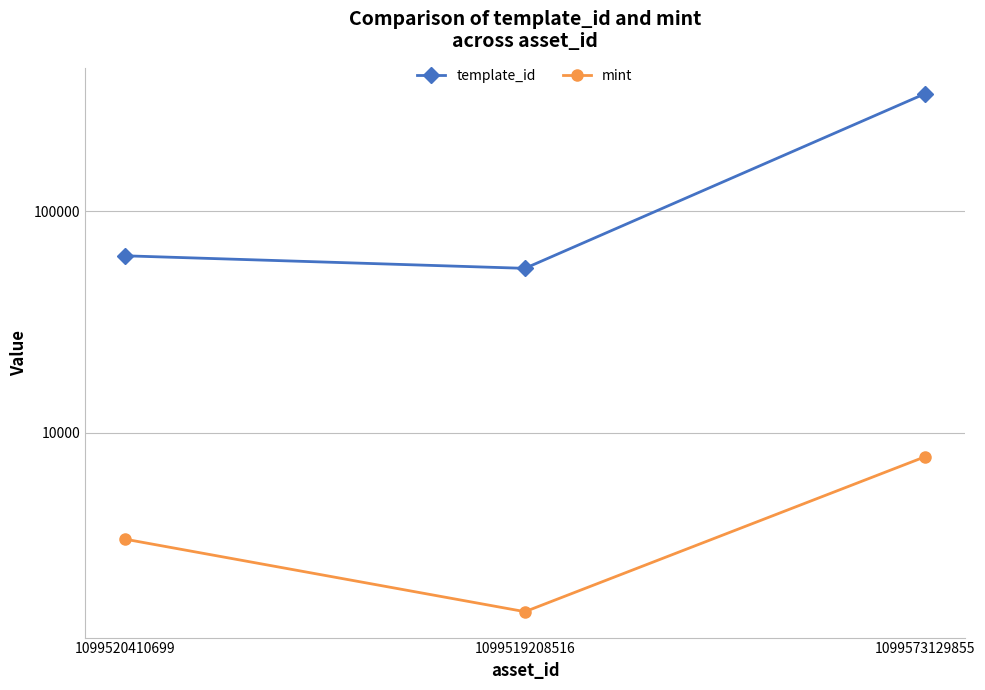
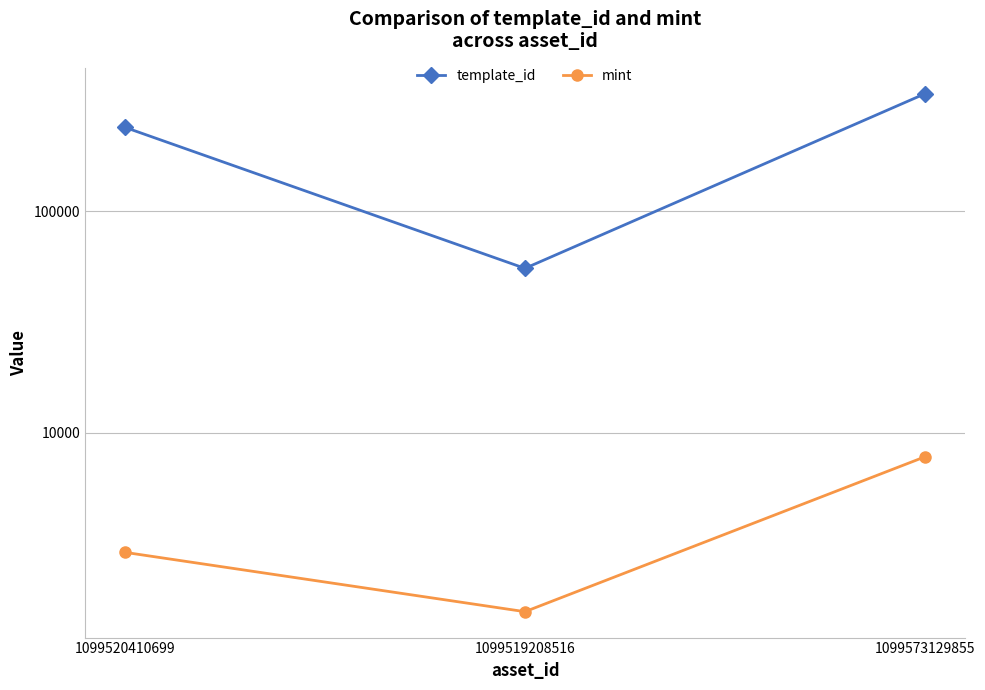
template_id, 1099520410699: 63000 -> 240000
mint, 1099520410699: 3300 -> 2900
